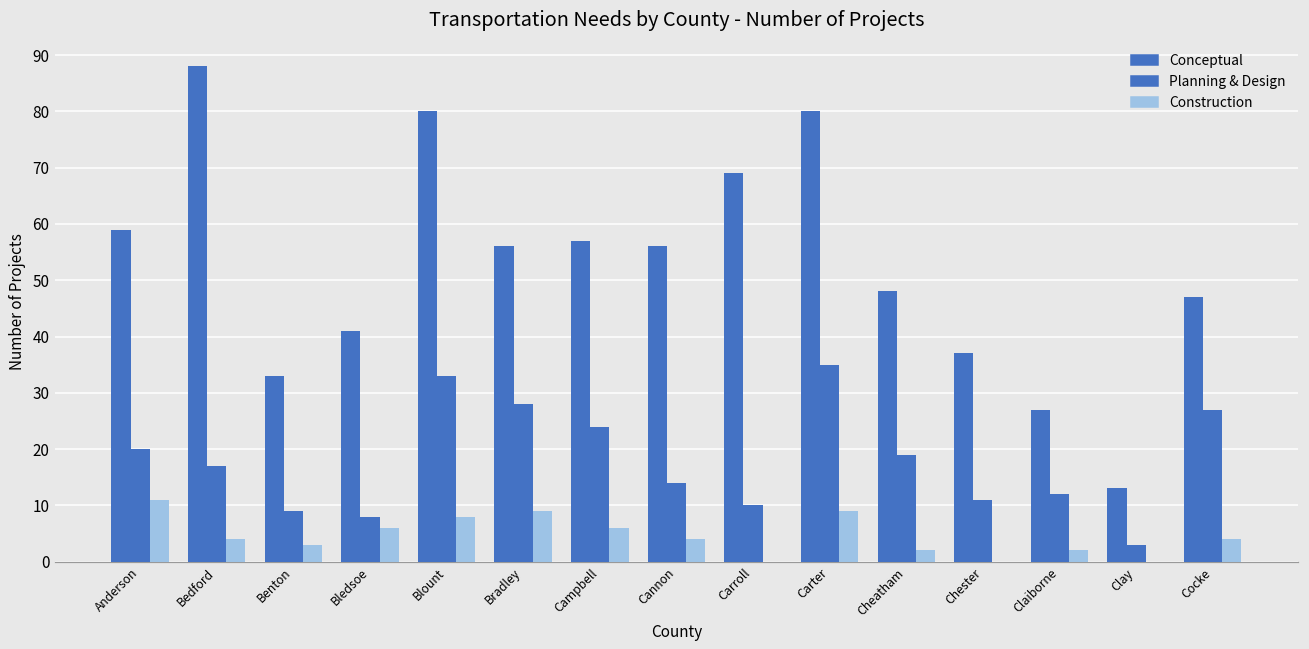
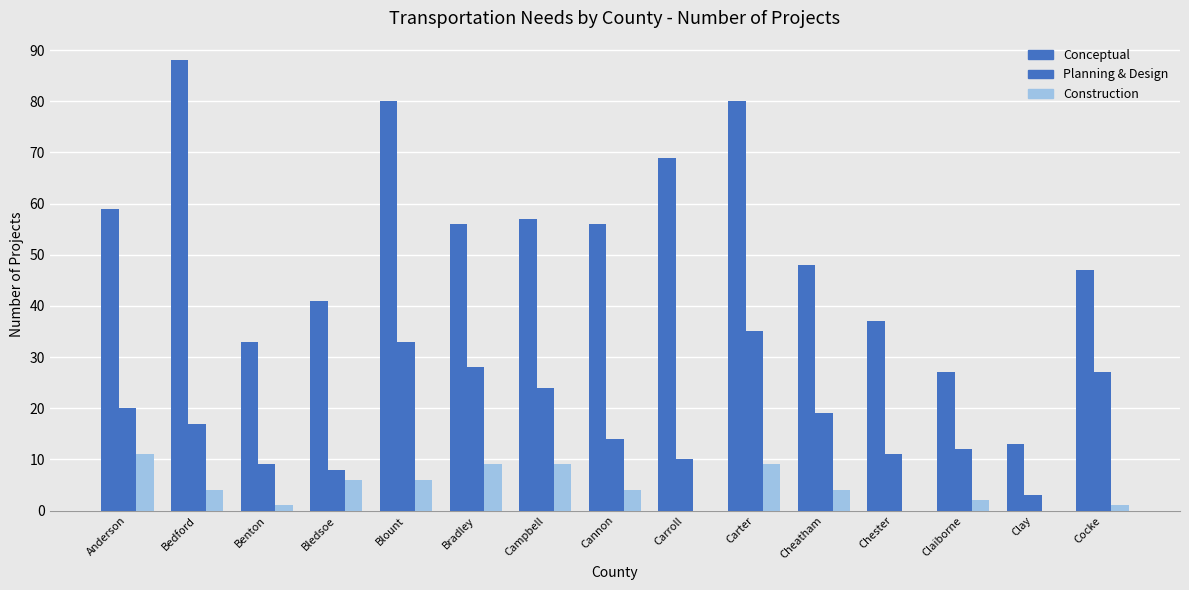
Construction, Benton: 3 -> 1
Construction, Blount: 8 -> 6
Construction, Campbell: 6 -> 9
Construction, Cheatham: 2 -> 4
Construction, Cocke: 4 -> 1
